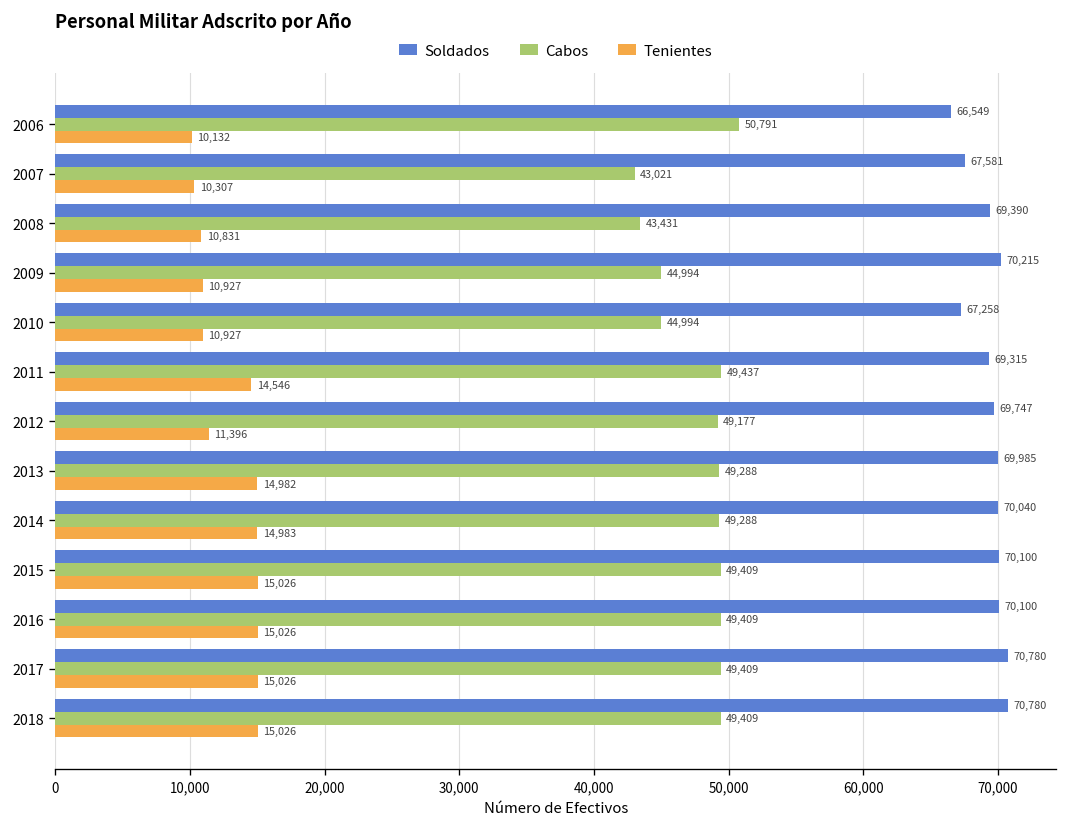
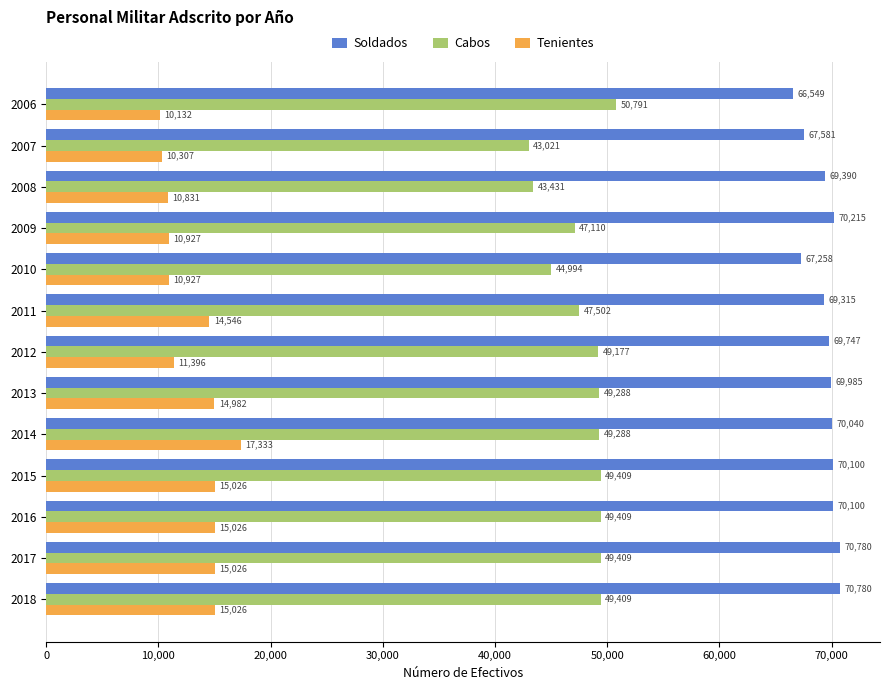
Cabos, 2009: 44,994 -> 47,110
Cabos, 2011: 49,437 -> 47,502
Tenientes, 2014: 14,983 -> 17,333
